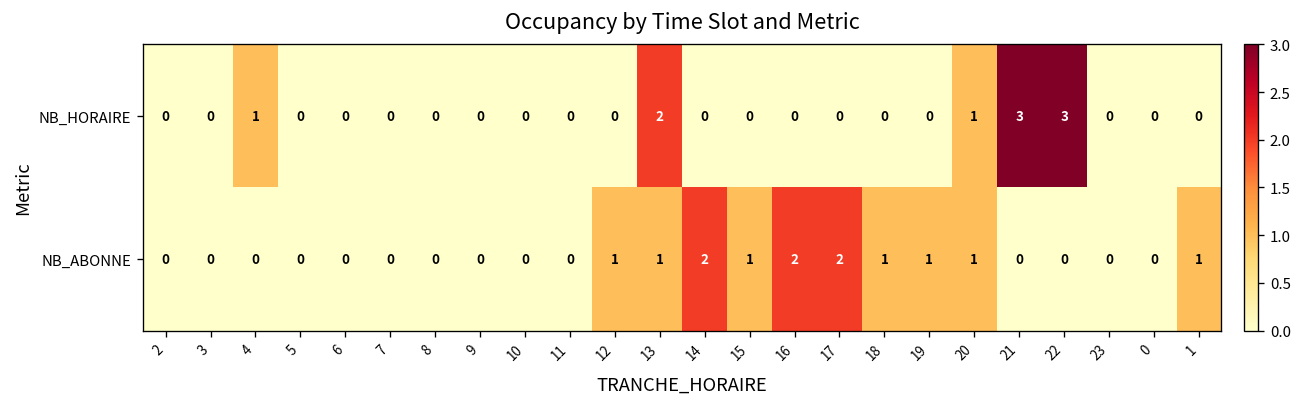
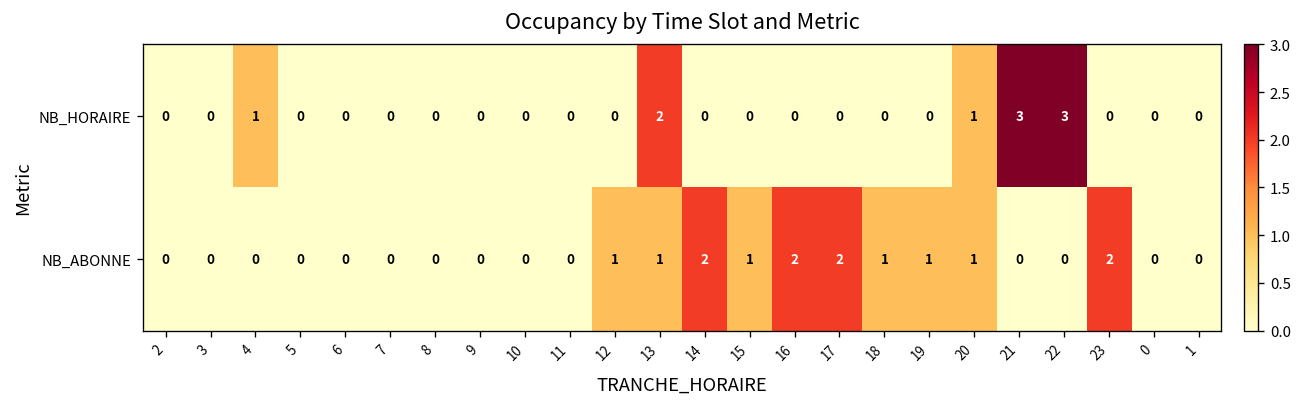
NB_ABONNE, 23: 0 -> 2
NB_ABONNE, 1: 1 -> 0
